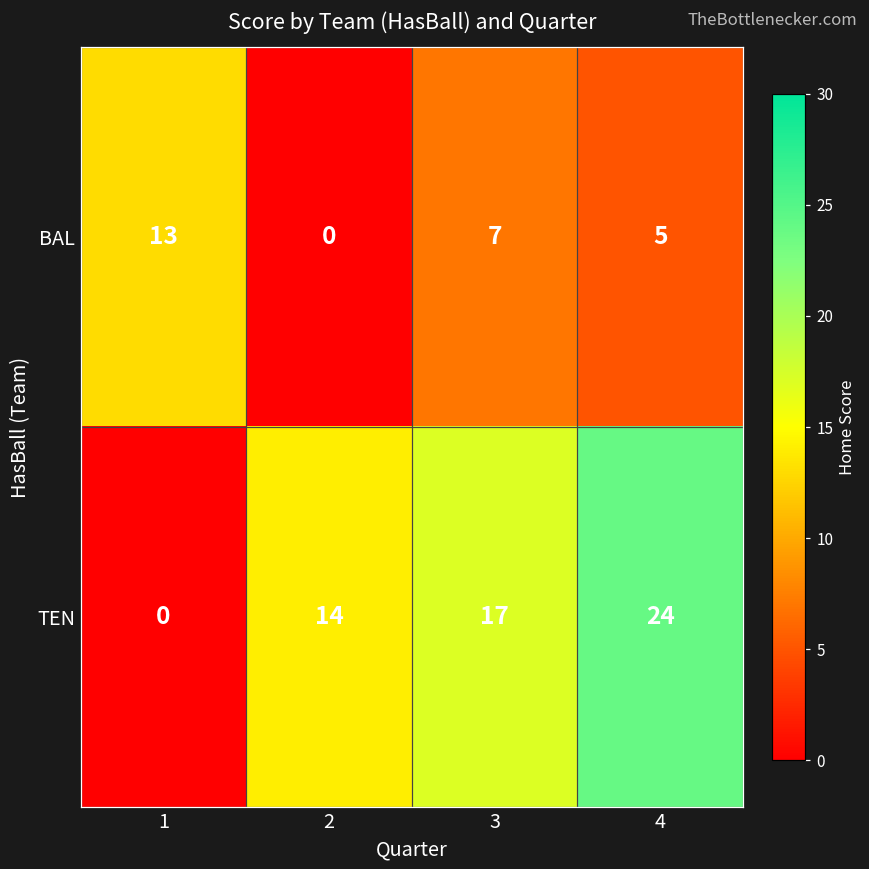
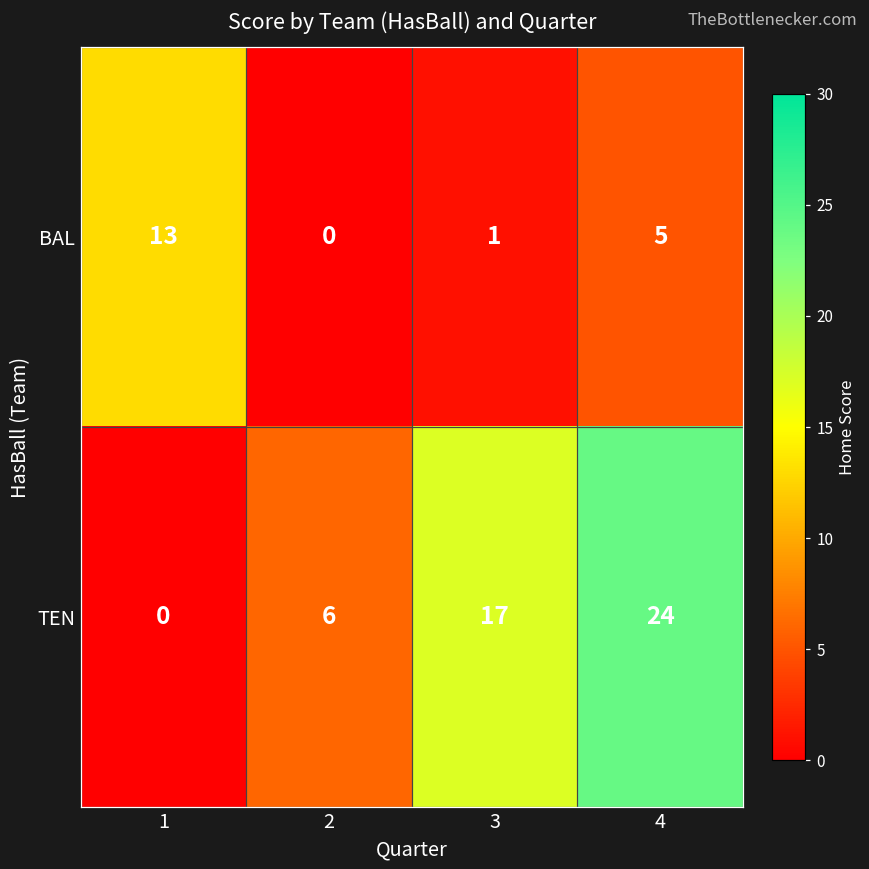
BAL, 3: 7 -> 1
TEN, 2: 14 -> 6
